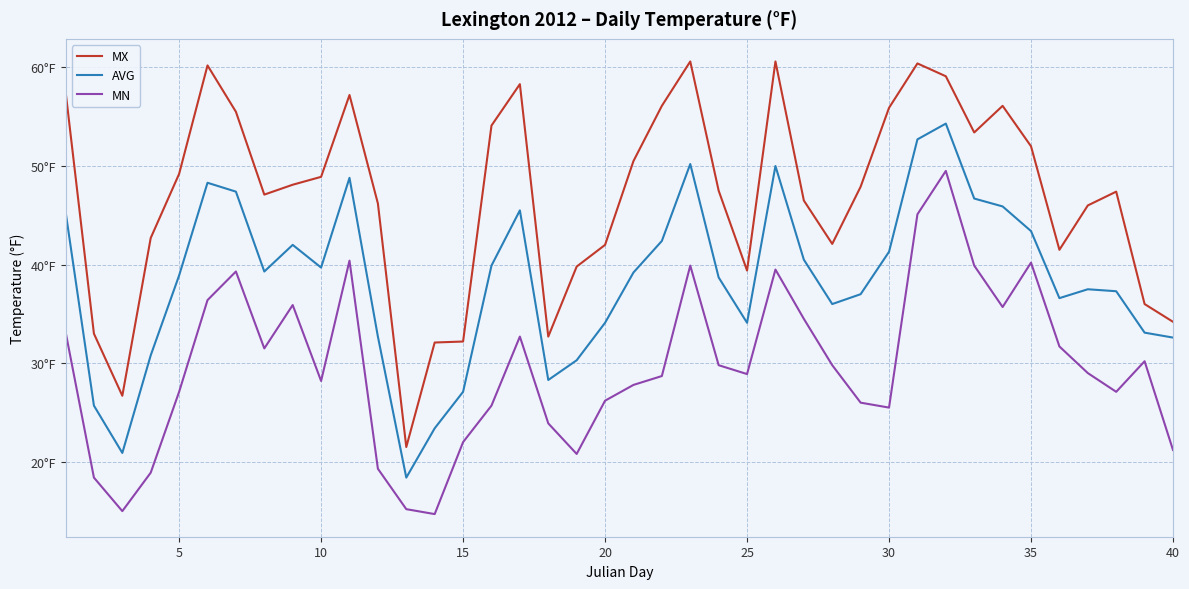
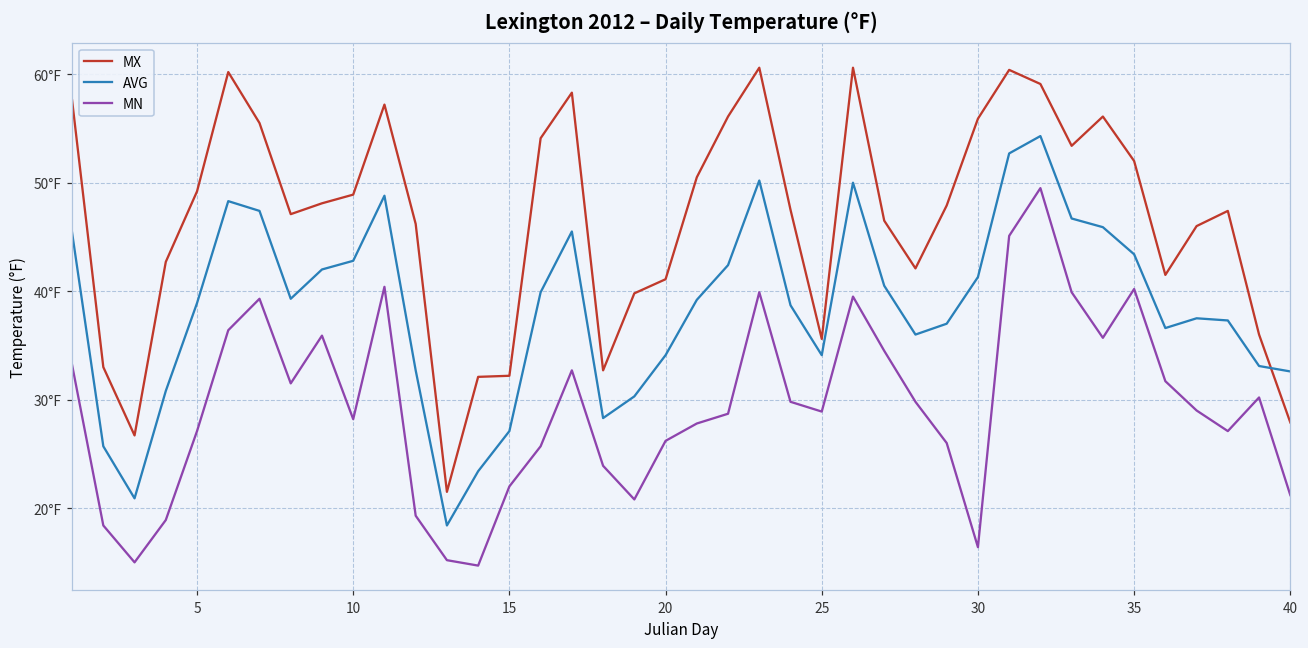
AVG, 10: 40°F -> 43°F
MX, 20: 42°F -> 41°F
MX, 25: 39°F -> 36°F
MN, 30: 26°F -> 16°F
MX, 40: 34°F -> 28°F
